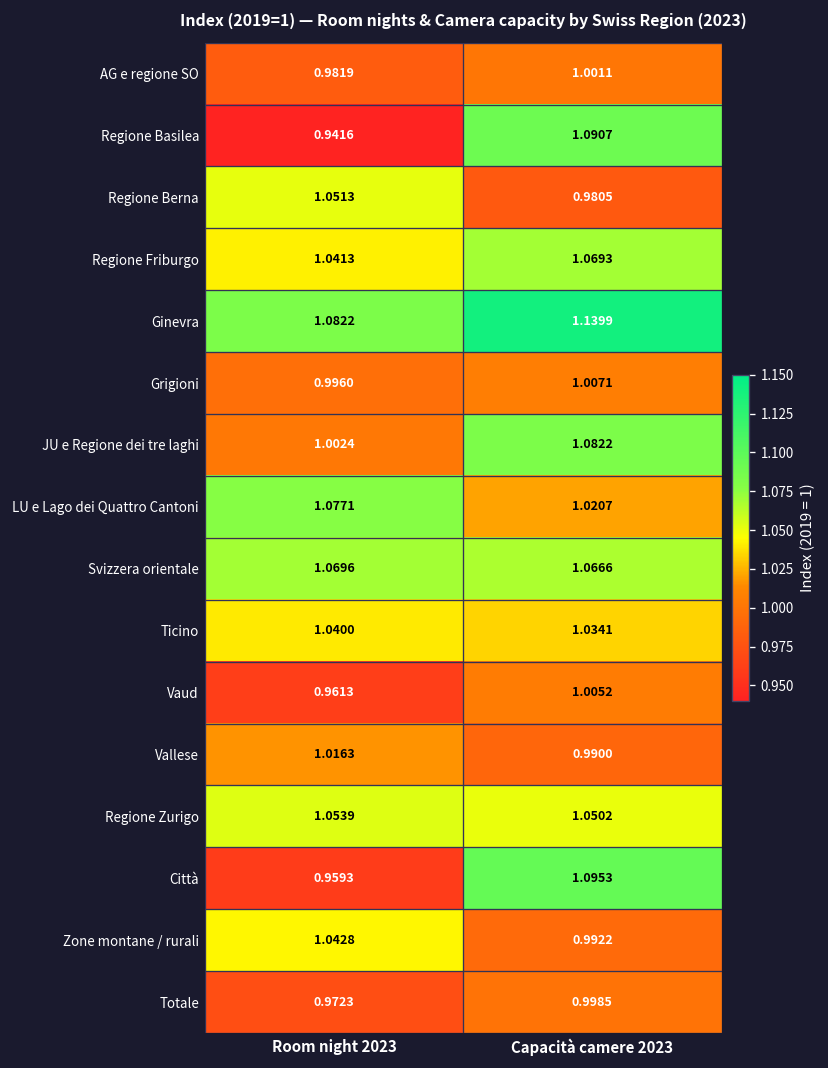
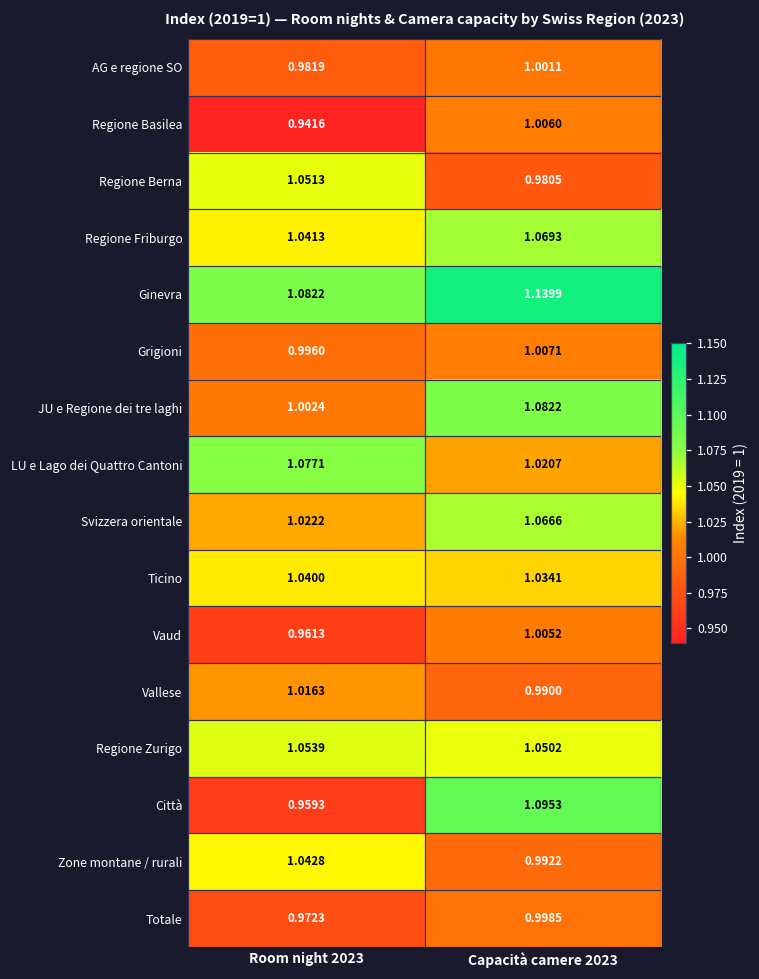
Regione Basilea, Capacità camere 2023: 1.0907 -> 1.0060
Svizzera orientale, Room night 2023: 1.0696 -> 1.0222
